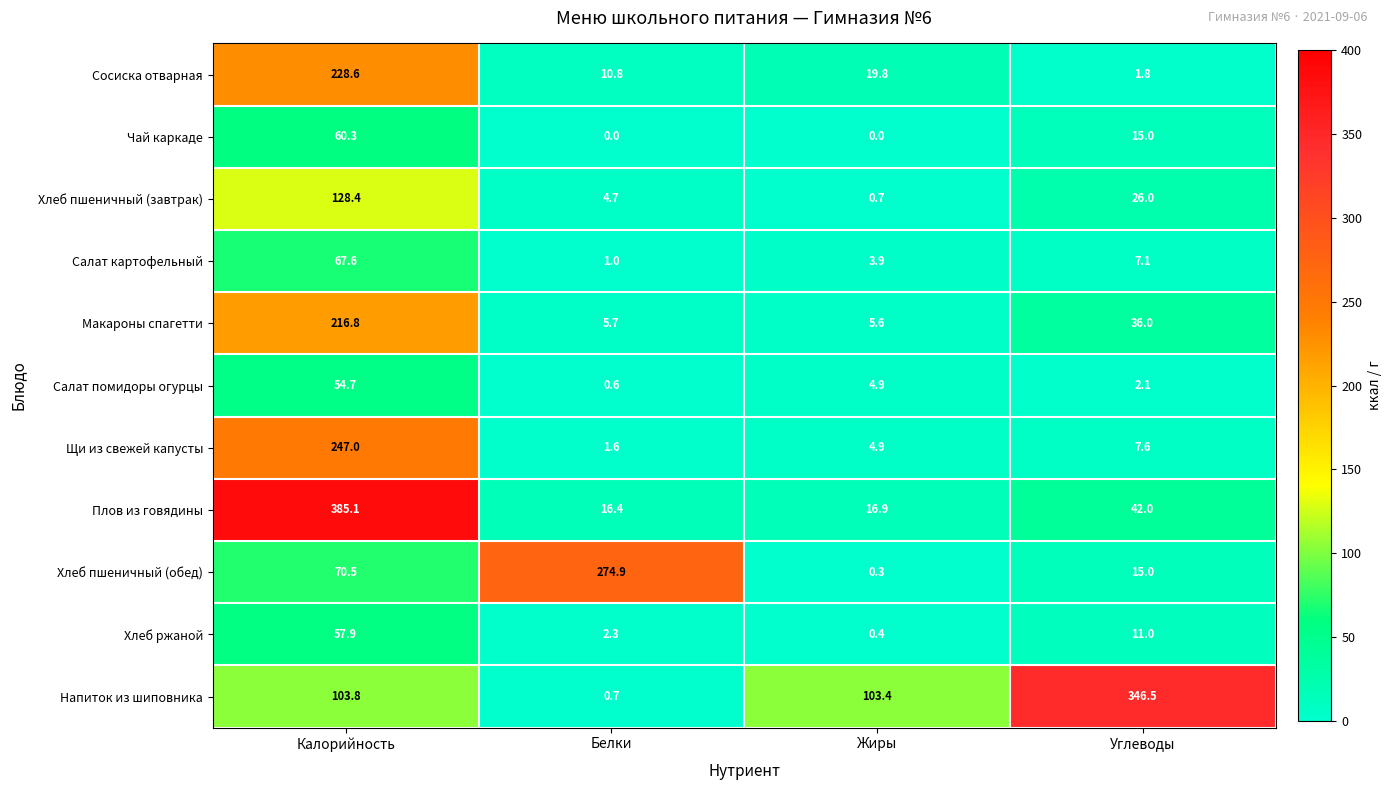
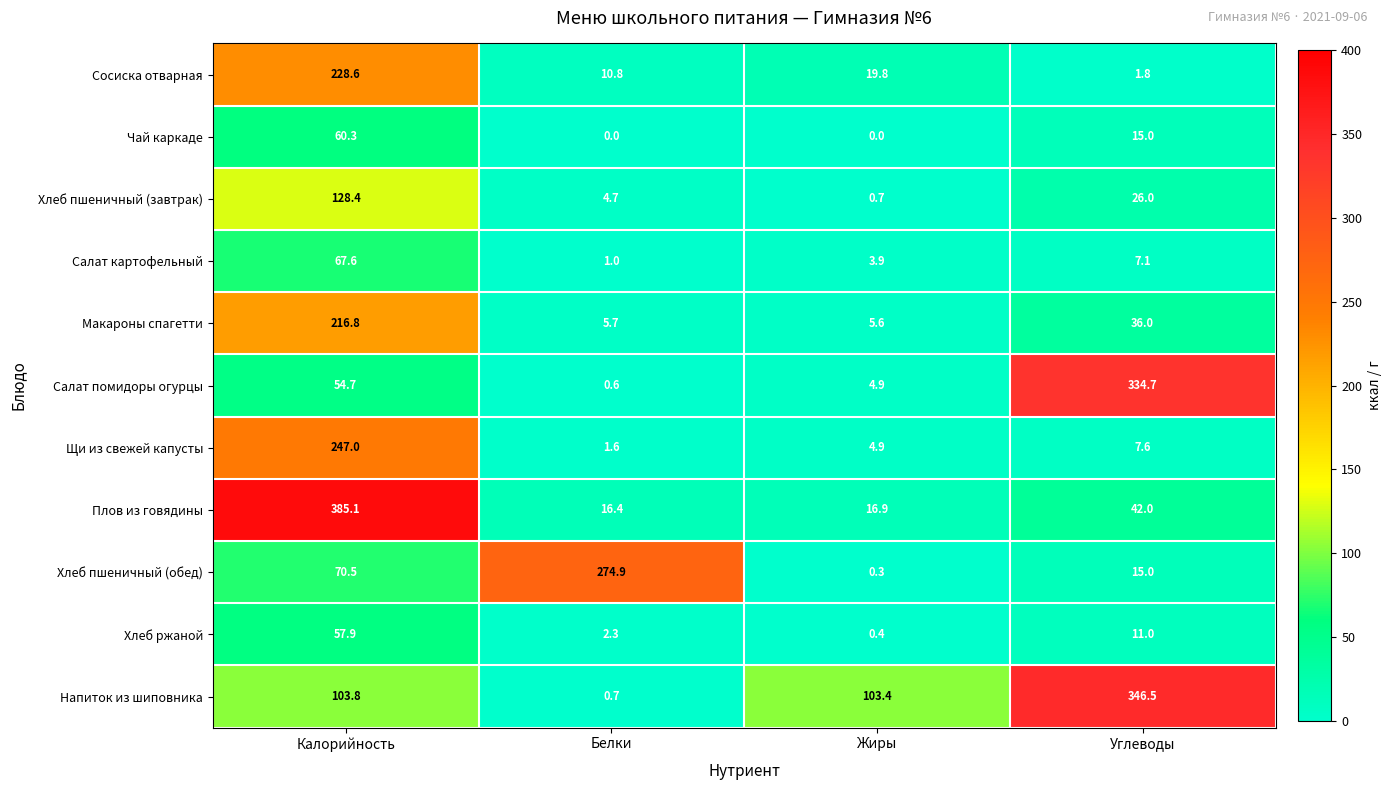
Салат помидоры огурцы, Углеводы: 2.1 -> 334.7
